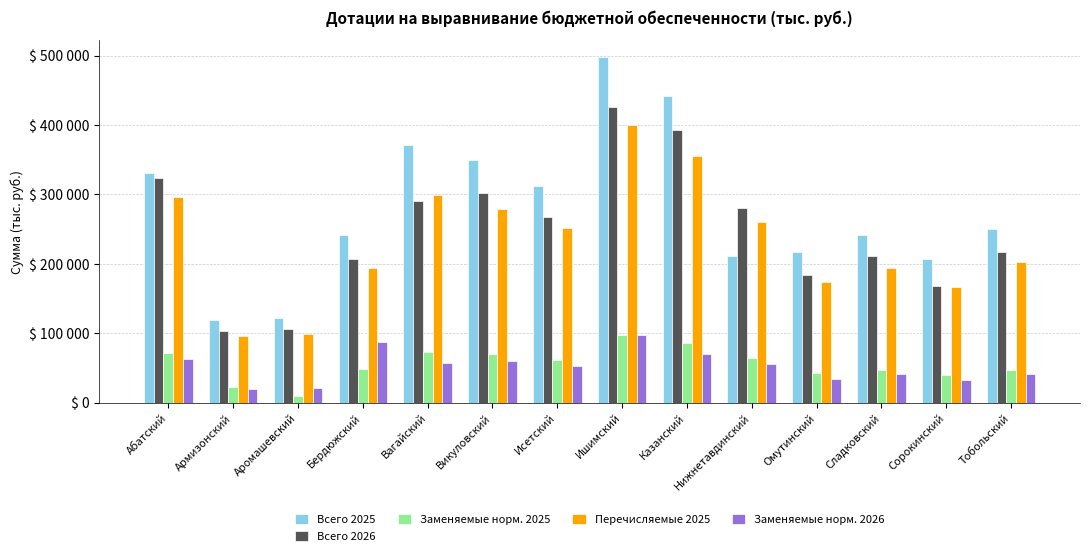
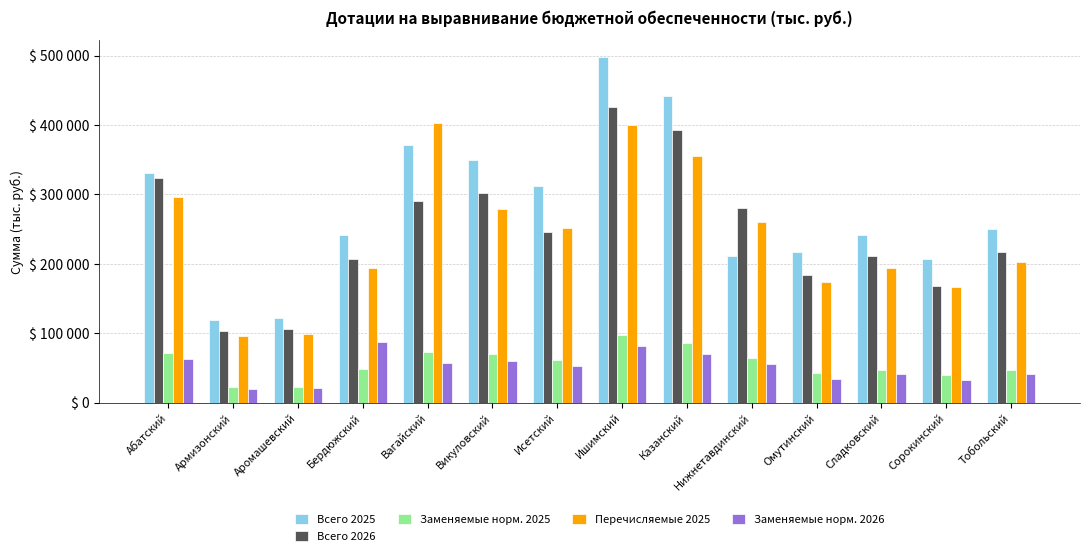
Заменяемые норм. 2025, Аромашевский: $ 10000 -> $ 20000
Перечисляемые 2025, Вагайский: $ 300000 -> $ 400000
Всего 2026, Исетский: $ 270000 -> $ 250000
Заменяемые норм. 2026, Ишимский: $ 100000 -> $ 80000
